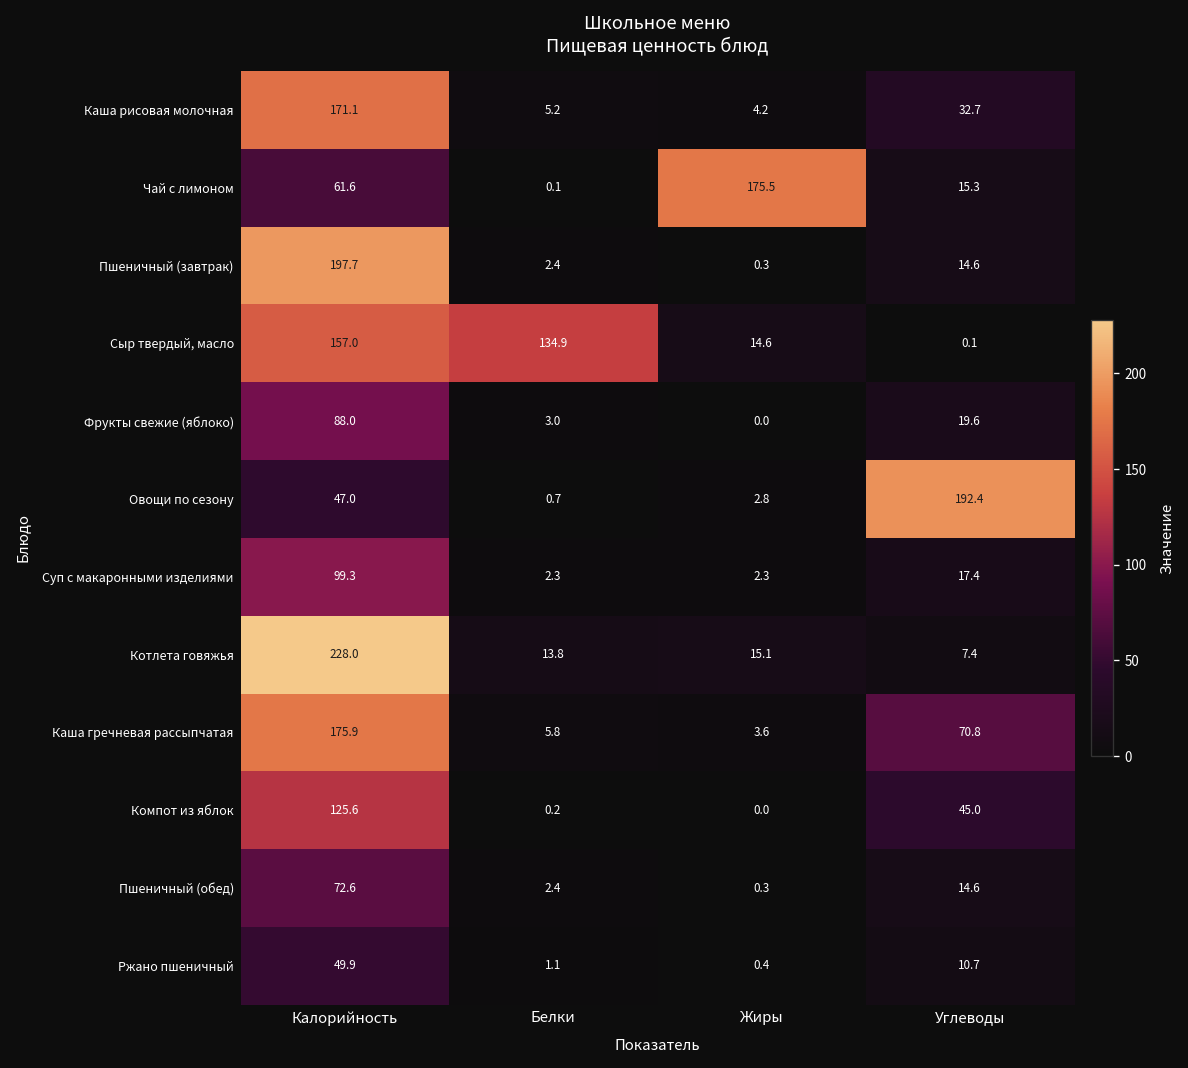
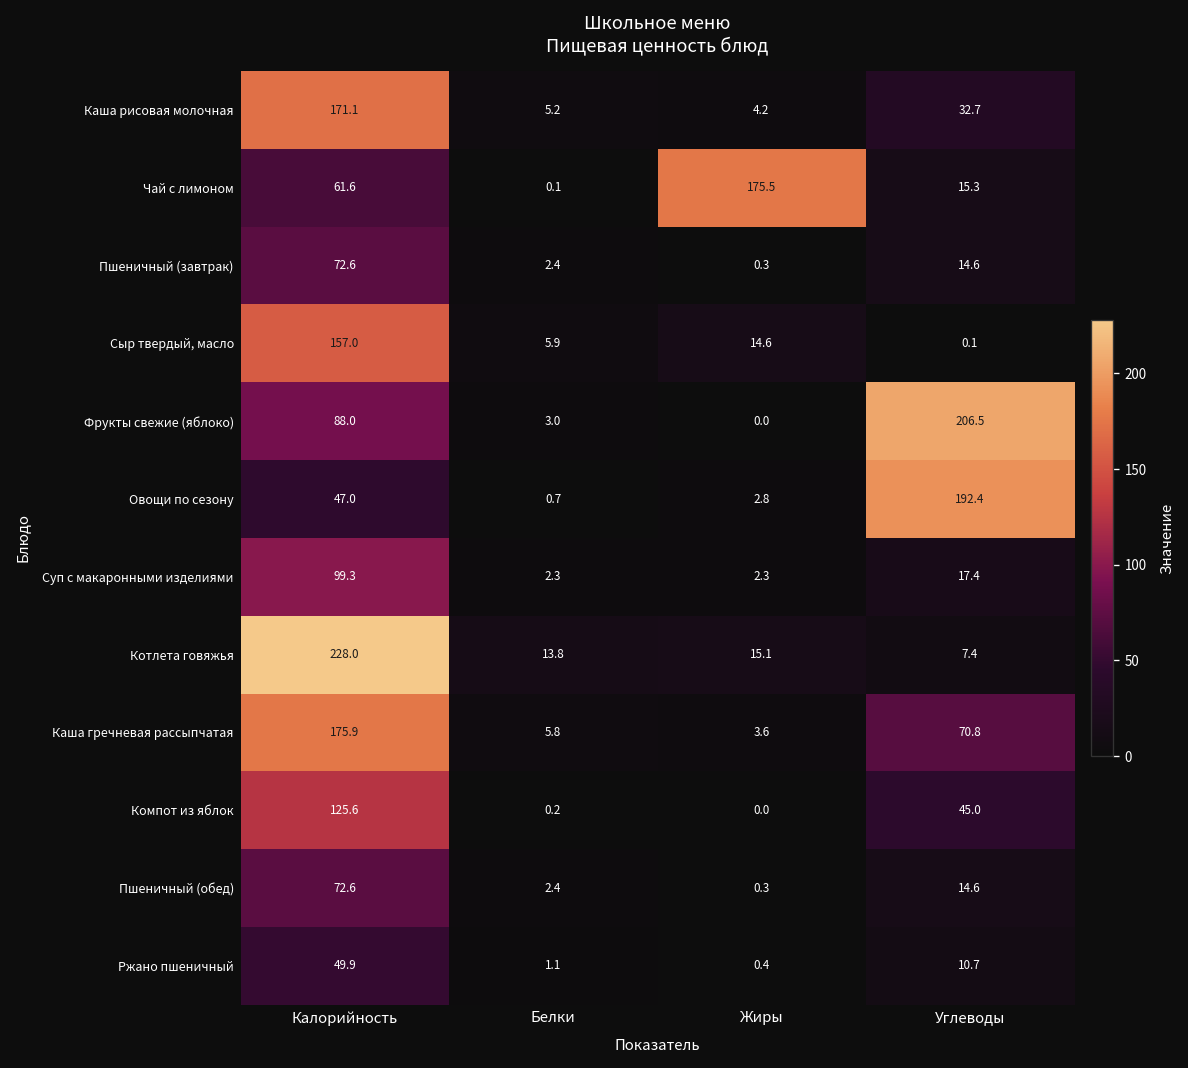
Пшеничный (завтрак), Калорийность: 197.7 -> 72.6
Сыр твердый, масло, Белки: 134.9 -> 5.9
Фрукты свежие (яблоко), Углеводы: 19.6 -> 206.5
